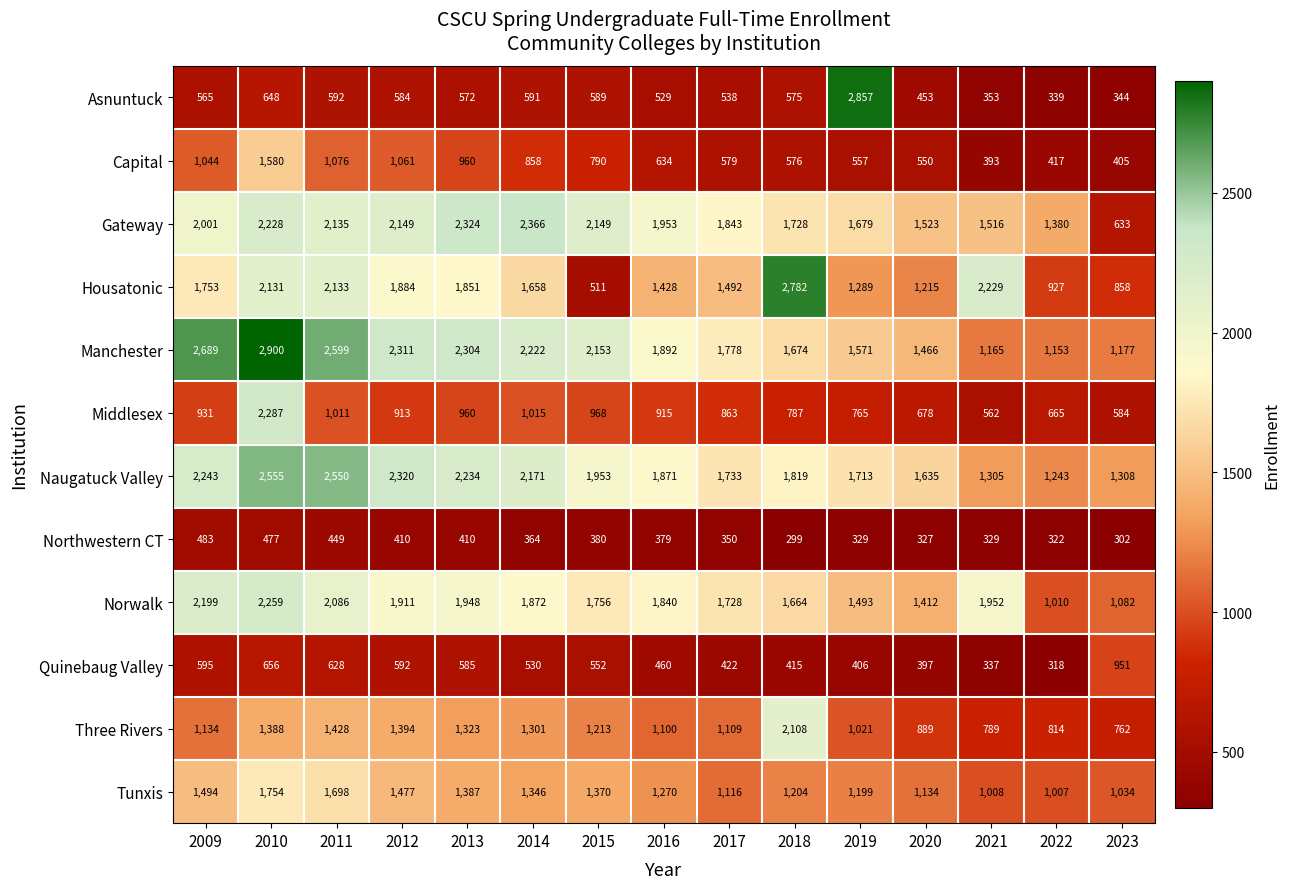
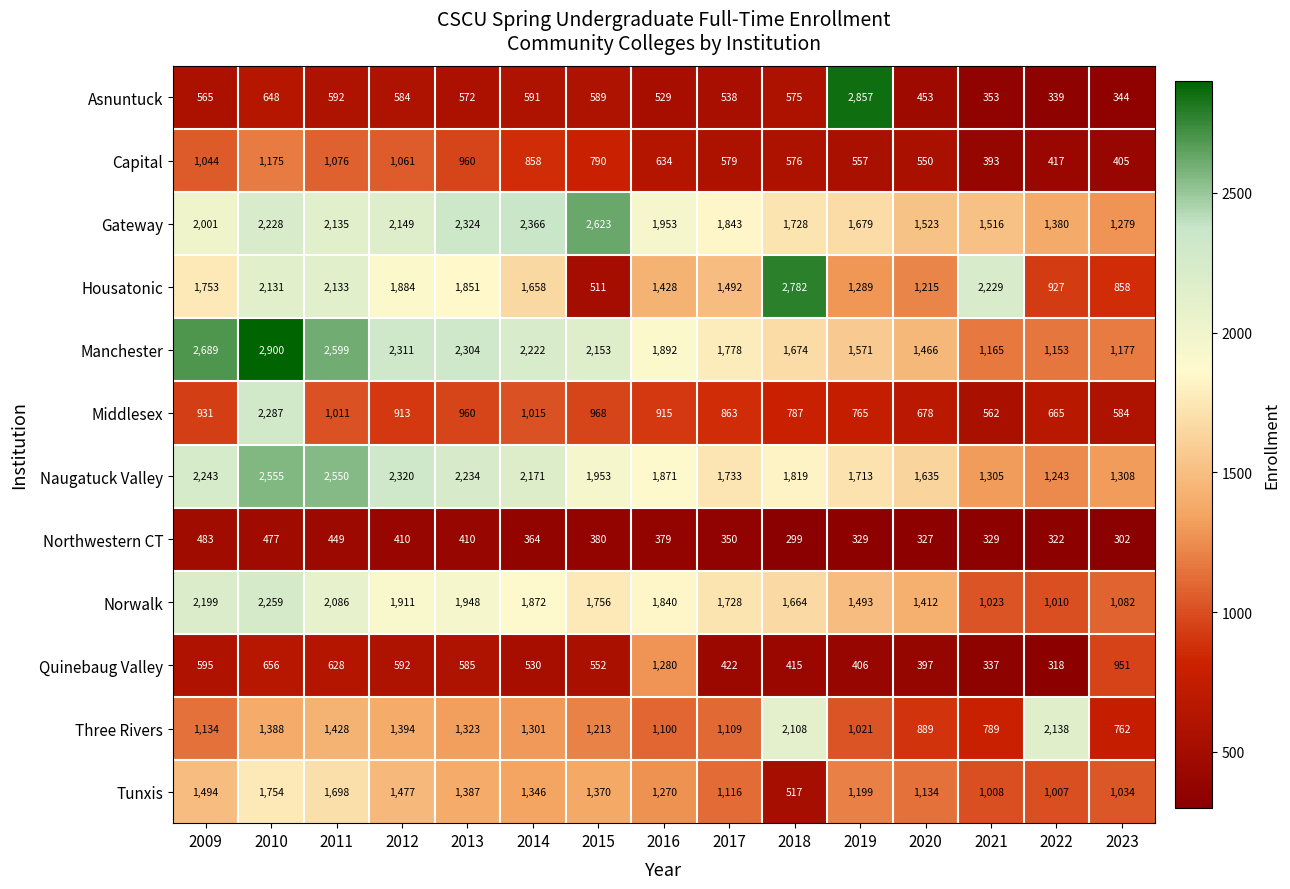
Capital, 2010: 1,580 -> 1,175
Gateway, 2015: 2,149 -> 2,623
Gateway, 2023: 633 -> 1,279
Norwalk, 2021: 1,952 -> 1,023
Quinebaug Valley, 2016: 460 -> 1,280
Three Rivers, 2022: 814 -> 2,138
Tunxis, 2018: 1,204 -> 517
